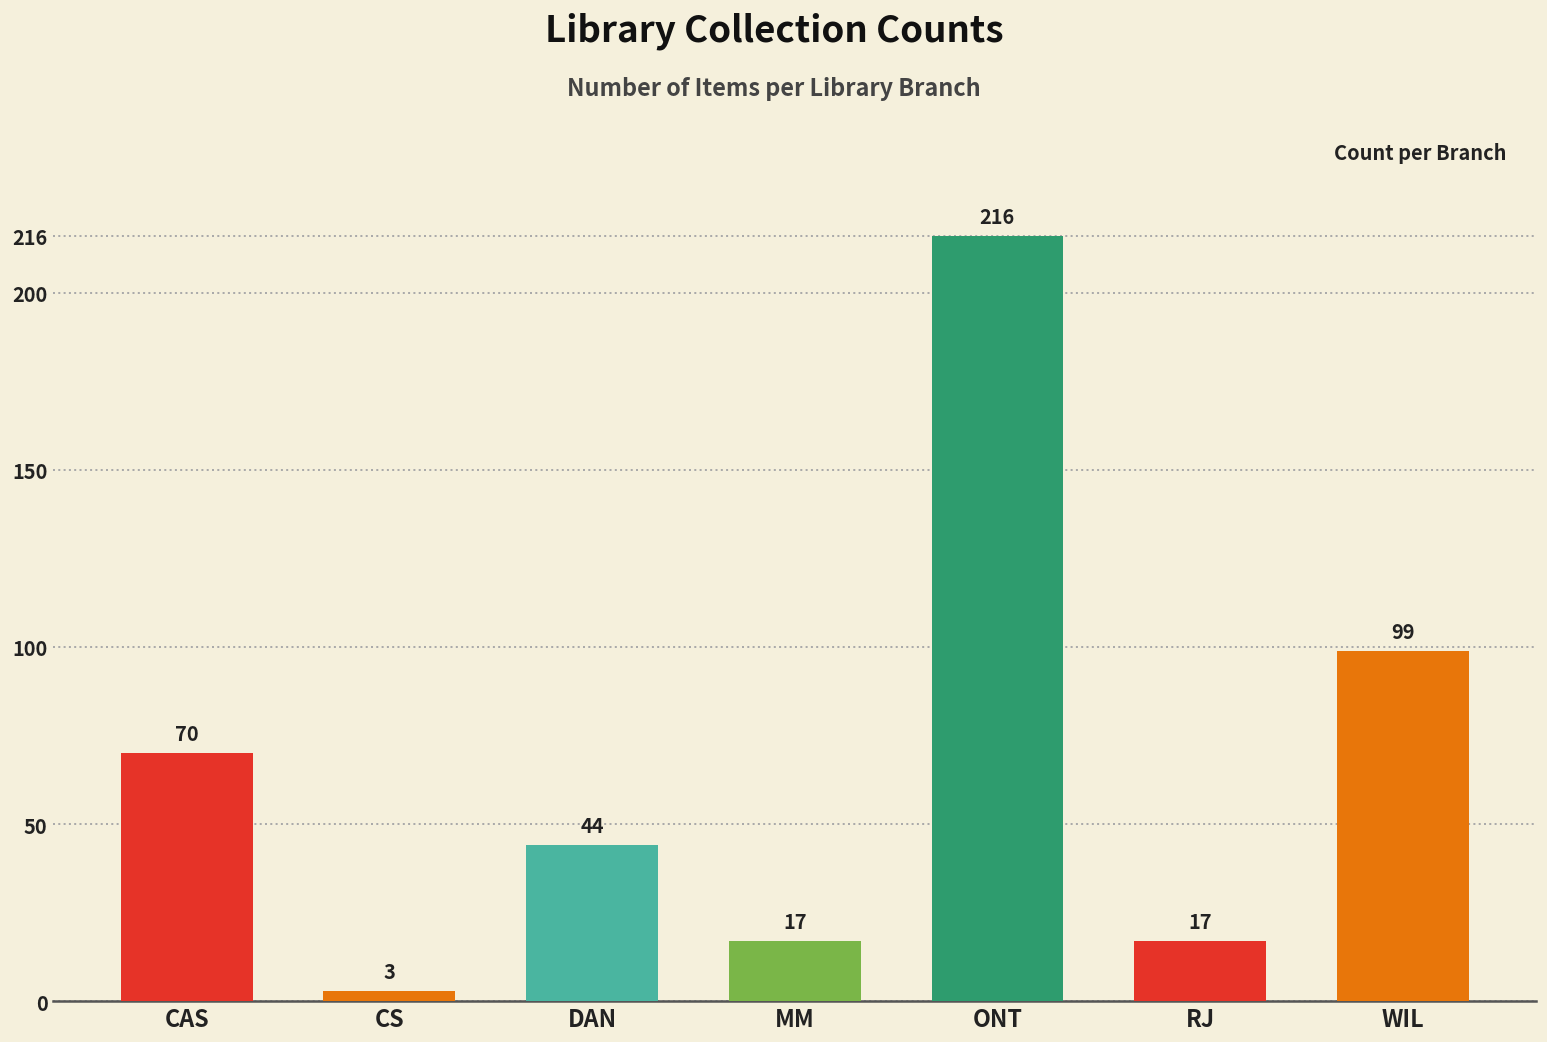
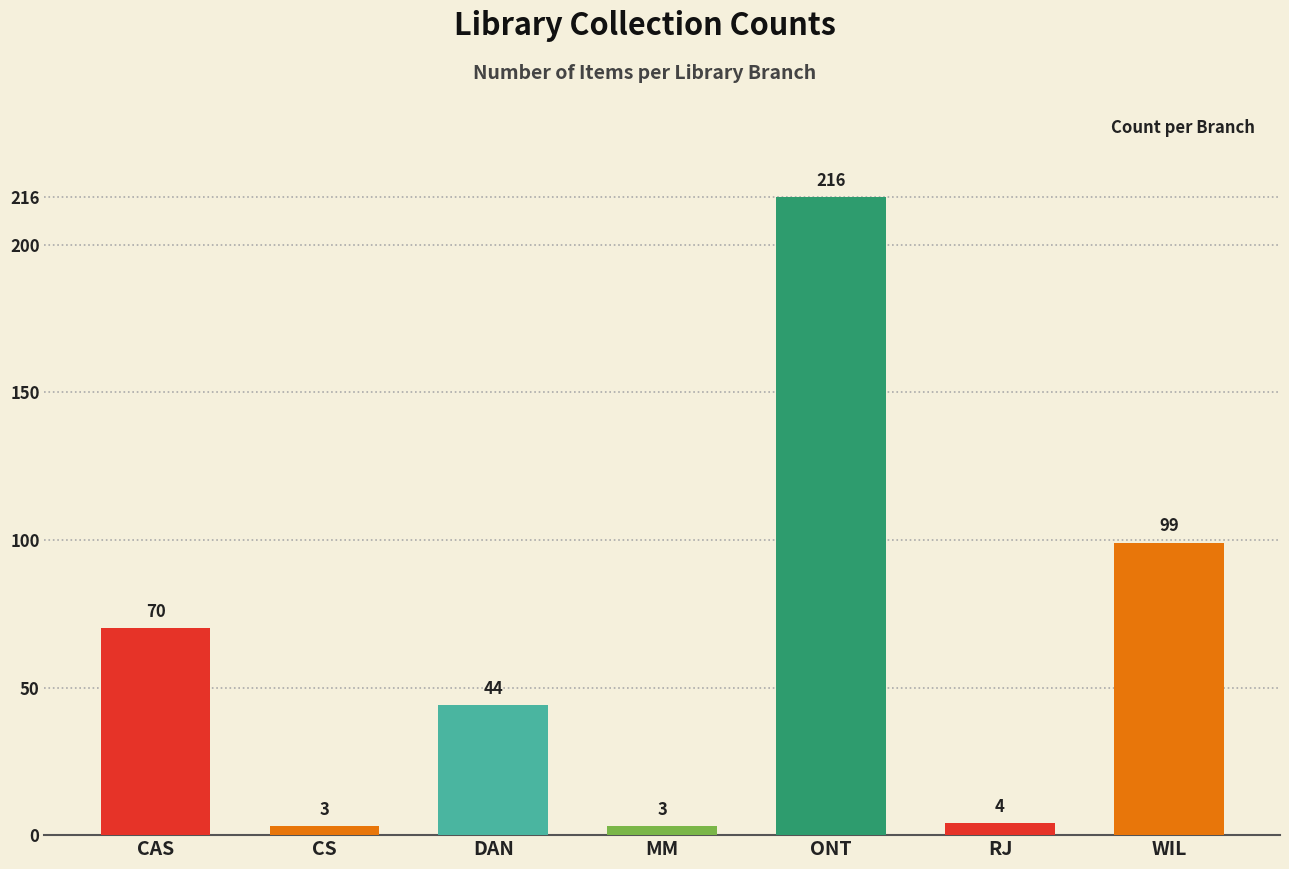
MM: 17 -> 3
RJ: 17 -> 4
